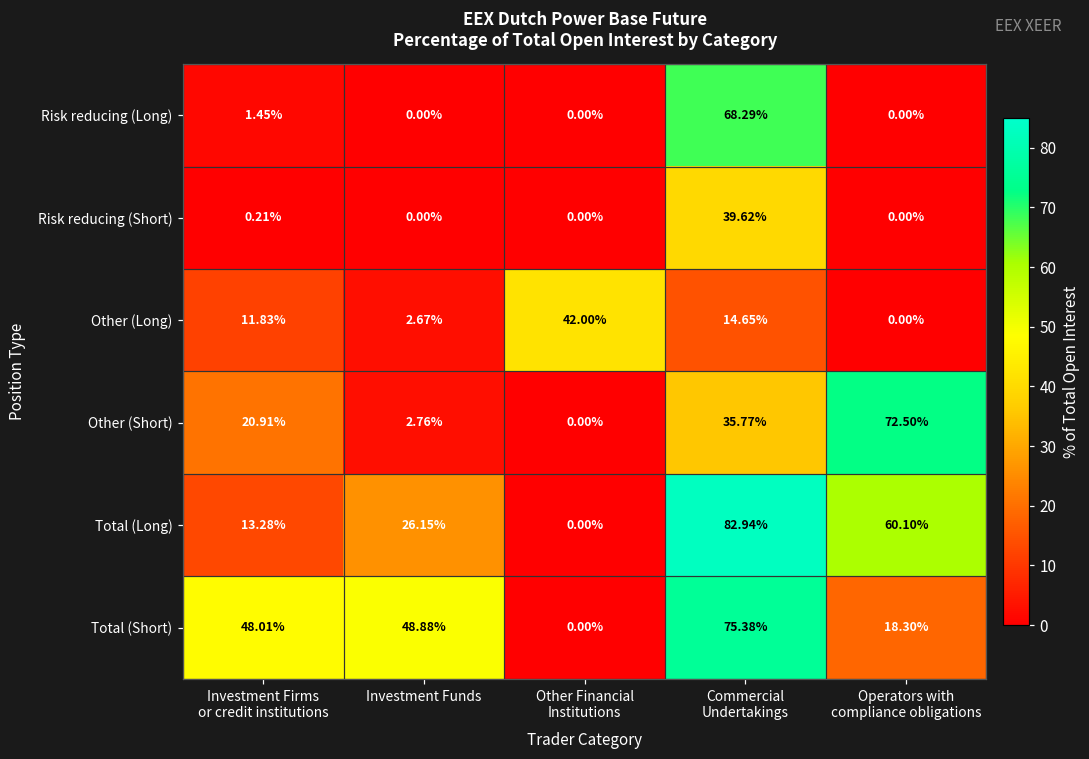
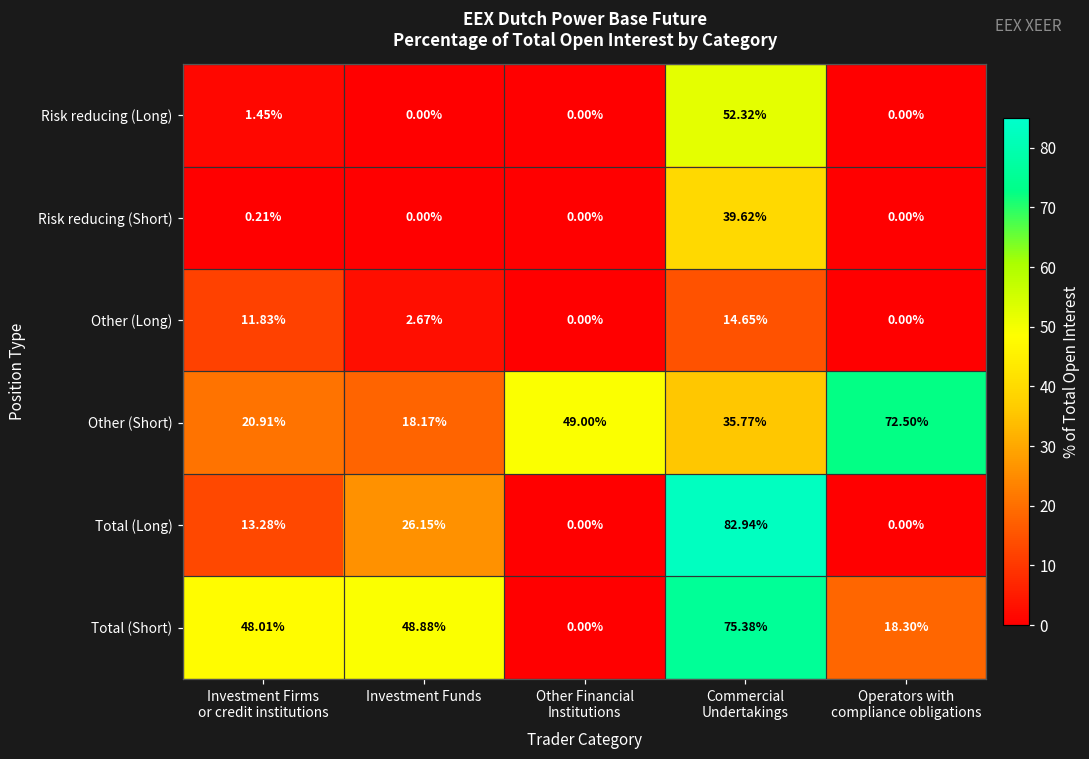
Risk reducing (Long), Commercial Undertakings: 68.29% -> 52.32%
Other (Long), Other Financial Institutions: 42.00% -> 0.00%
Other (Short), Investment Funds: 2.76% -> 18.17%
Other (Short), Other Financial Institutions: 0.00% -> 49.00%
Total (Long), Operators with compliance obligations: 60.10% -> 0.00%
